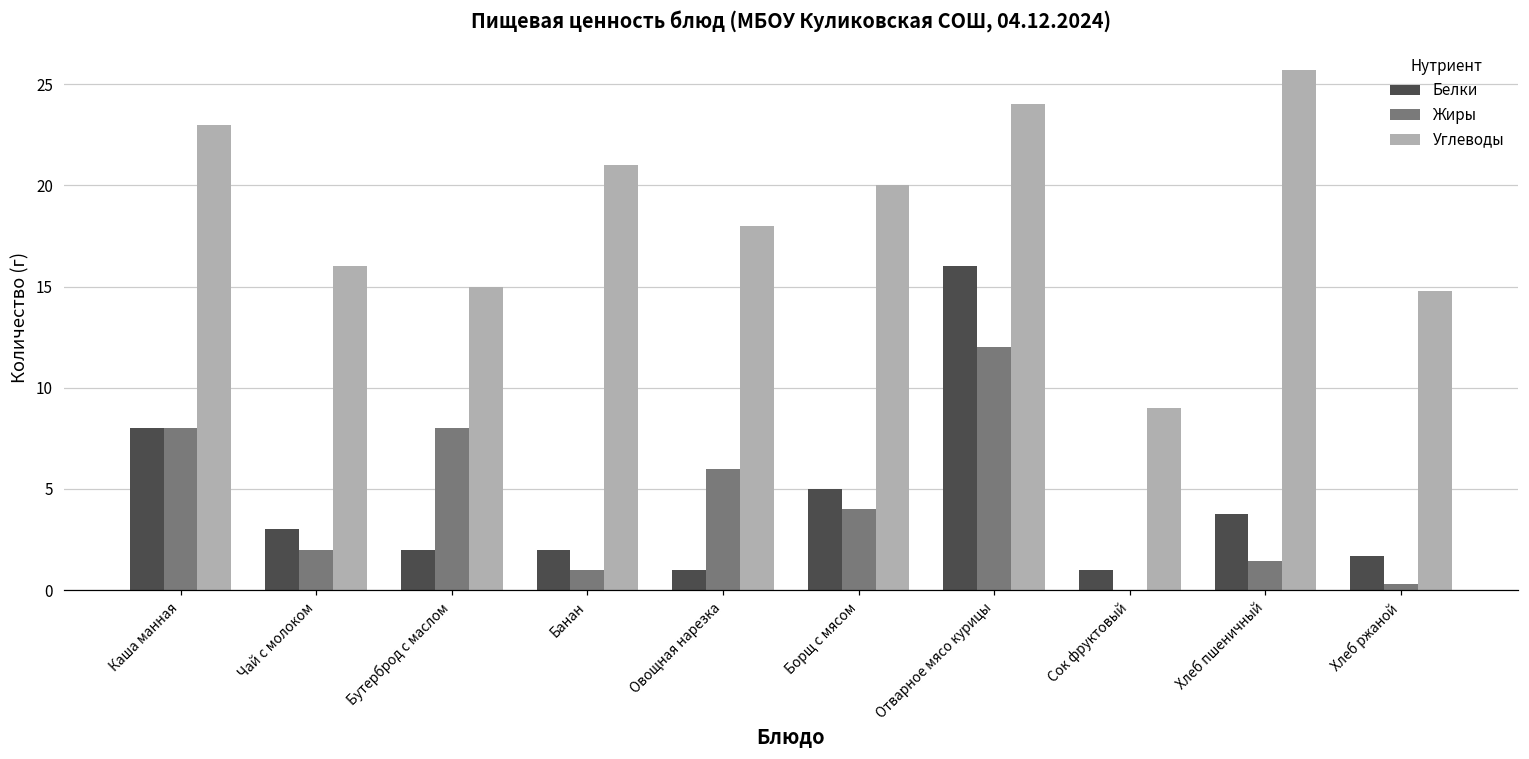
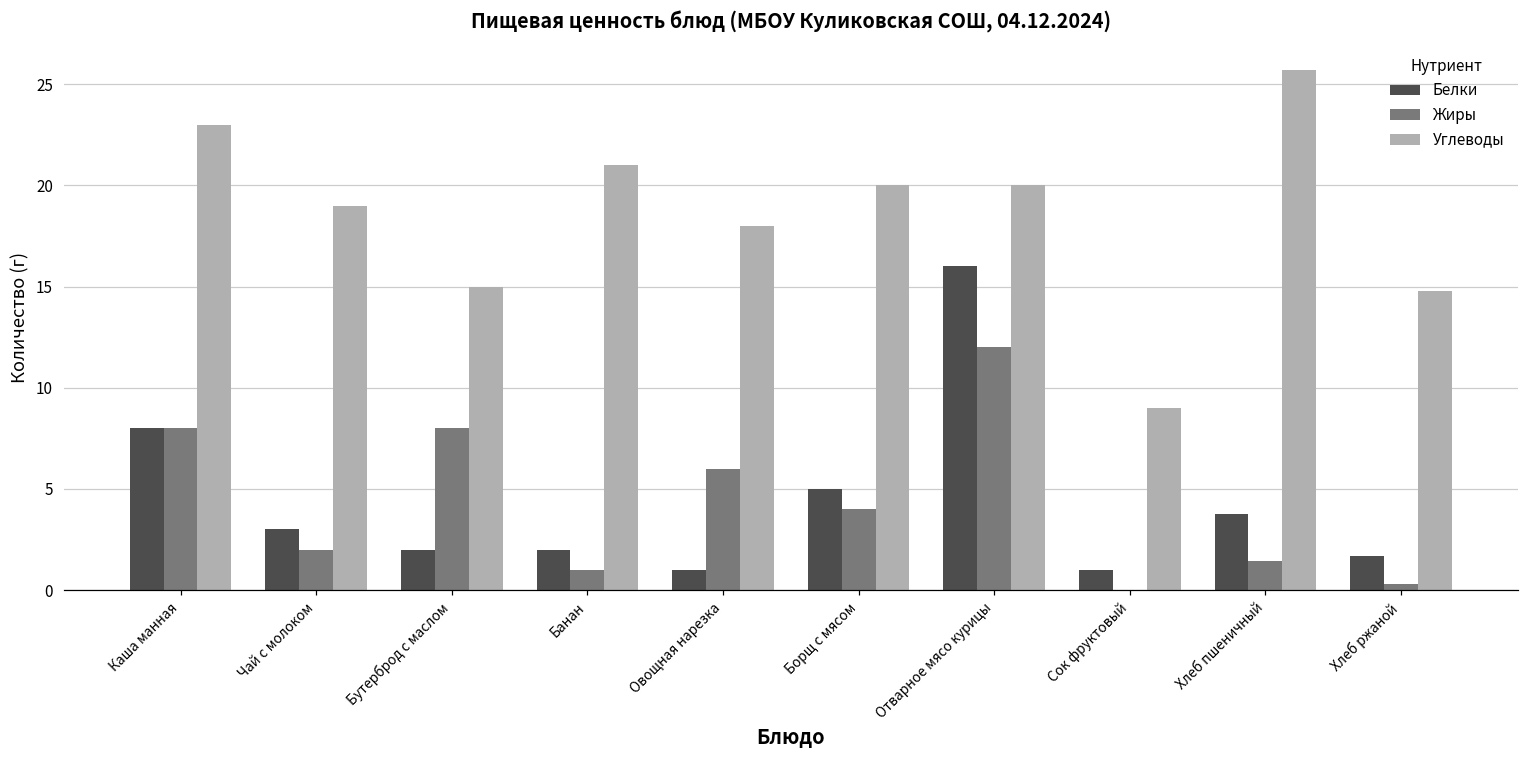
Углеводы, Чай с молоком: 16 -> 19
Углеводы, Отварное мясо курицы: 24 -> 20
